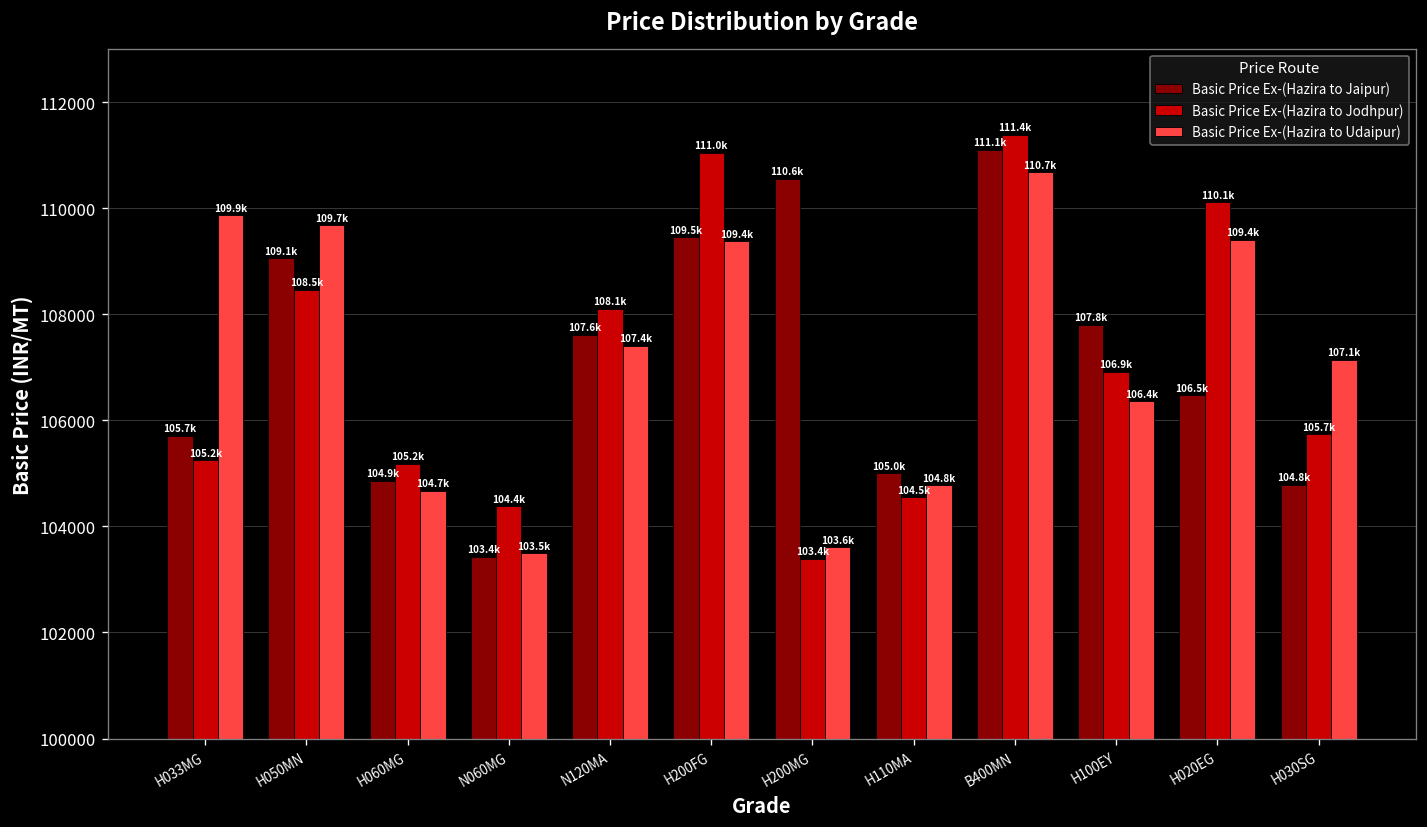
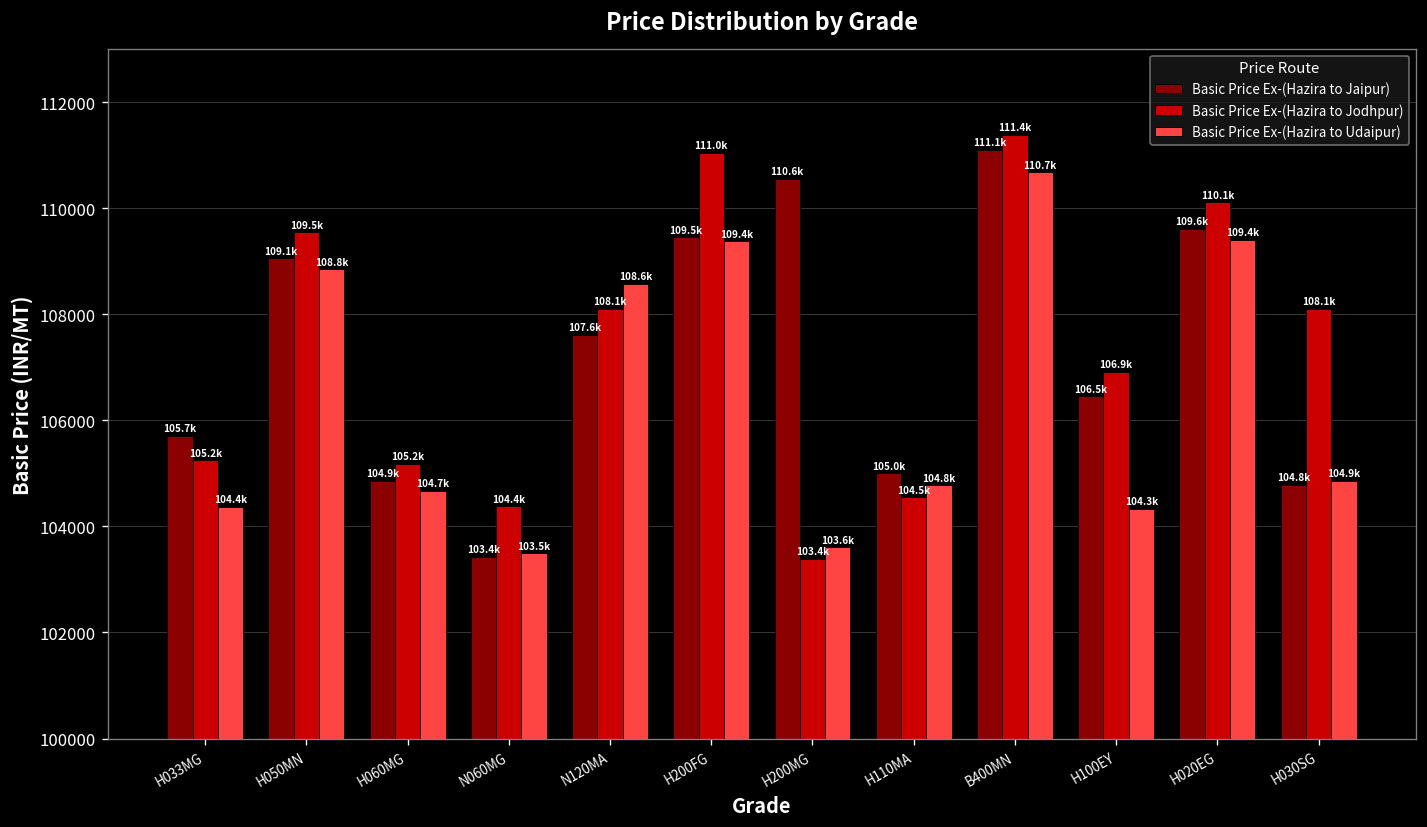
Basic Price Ex-(Hazira to Udaipur), H033MG: 109.9k -> 104.4k
Basic Price Ex-(Hazira to Jodhpur), H050MN: 108.5k -> 109.5k
Basic Price Ex-(Hazira to Udaipur), H050MN: 109.7k -> 108.8k
Basic Price Ex-(Hazira to Udaipur), N120MA: 107.4k -> 108.6k
Basic Price Ex-(Hazira to Jaipur), H100EY: 107.8k -> 106.5k
Basic Price Ex-(Hazira to Udaipur), H100EY: 106.4k -> 104.3k
Basic Price Ex-(Hazira to Jaipur), H020EG: 106.5k -> 109.6k
Basic Price Ex-(Hazira to Jodhpur), H030SG: 105.7k -> 108.1k
Basic Price Ex-(Hazira to Udaipur), H030SG: 107.1k -> 104.9k
